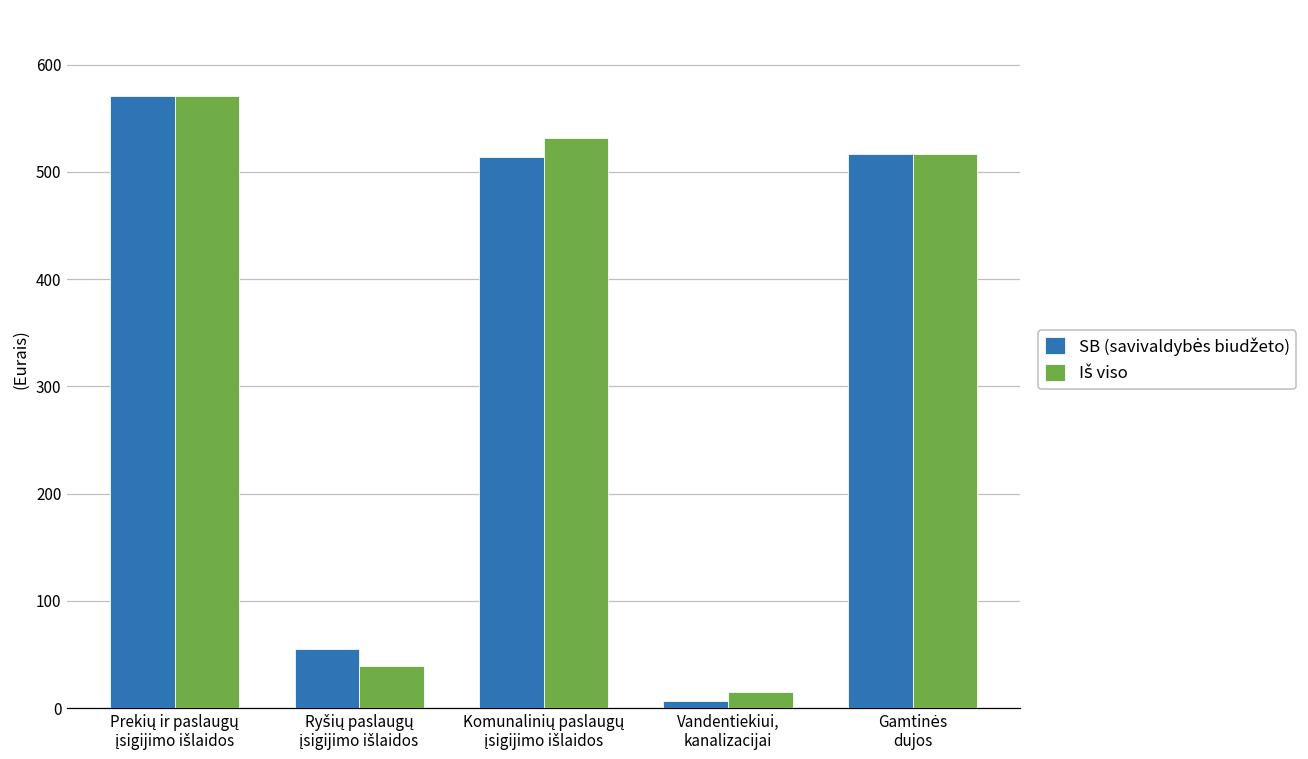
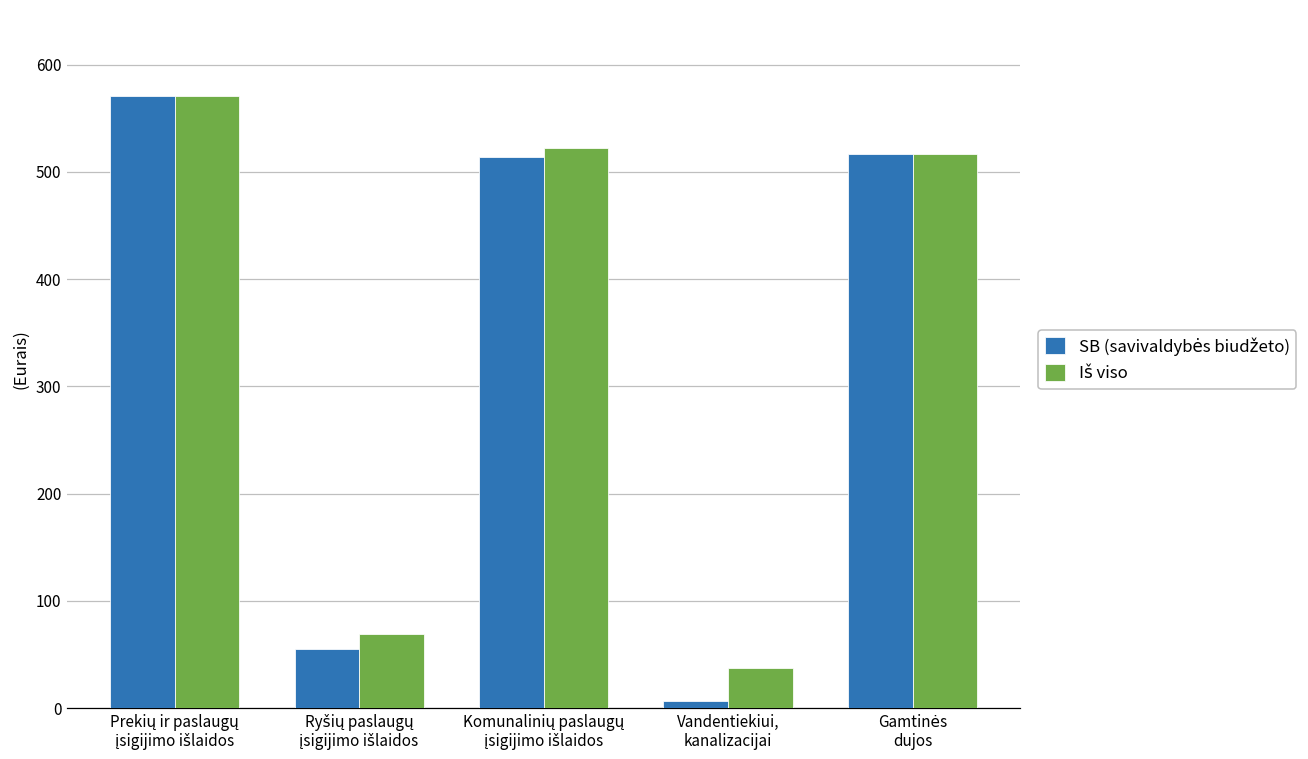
Iš viso, Ryšių paslaugų įsigijimo išlaidos: 40 -> 70
Iš viso, Komunalinių paslaugų įsigijimo išlaidos: 530 -> 520
Iš viso, Vandentiekiui, kanalizacijai: 20 -> 40
